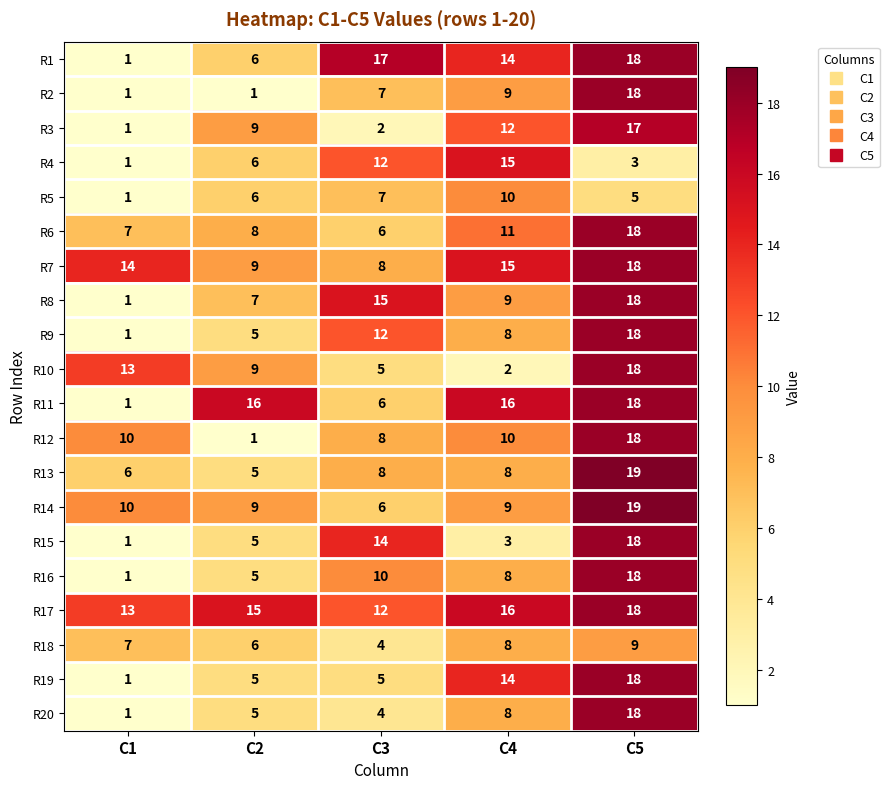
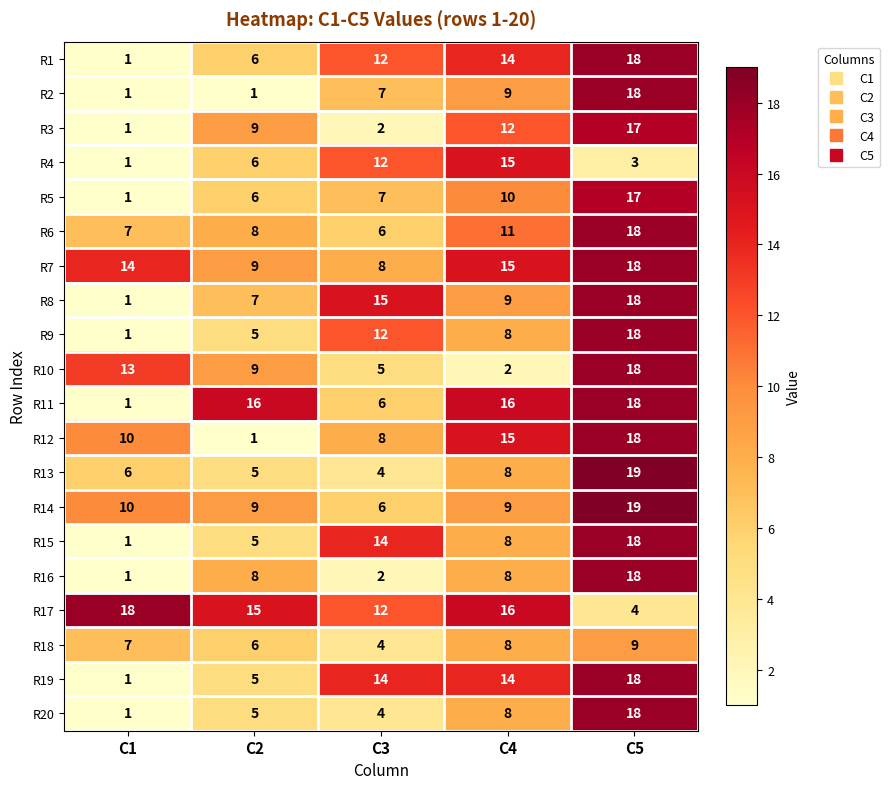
R1, C3: 17 -> 12
R5, C5: 5 -> 17
R12, C4: 10 -> 15
R13, C3: 8 -> 4
R15, C4: 3 -> 8
R16, C2: 5 -> 8
R16, C3: 10 -> 2
R17, C1: 13 -> 18
R17, C5: 18 -> 4
R19, C3: 5 -> 14
